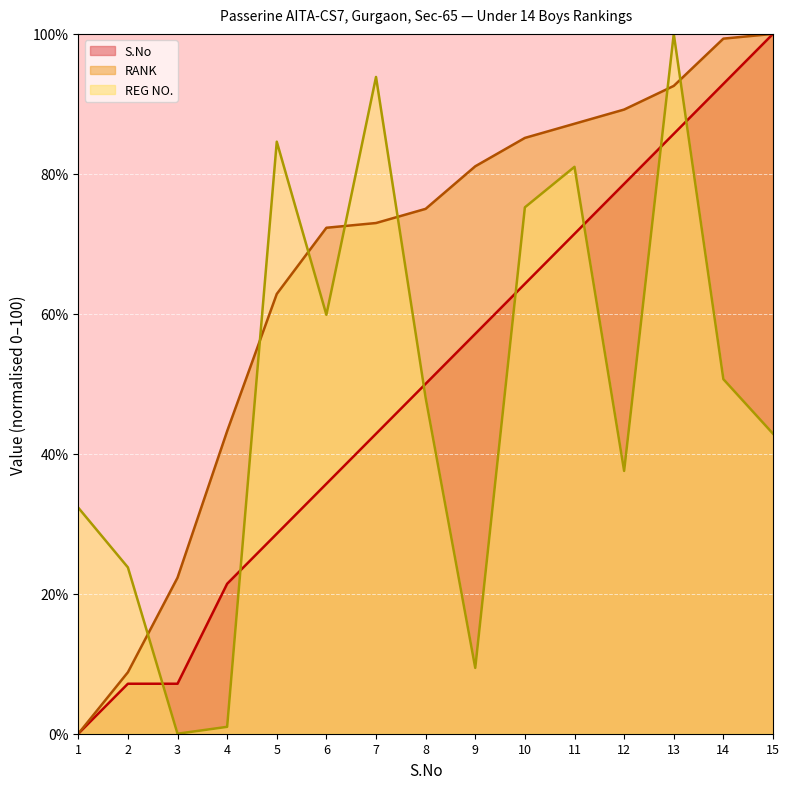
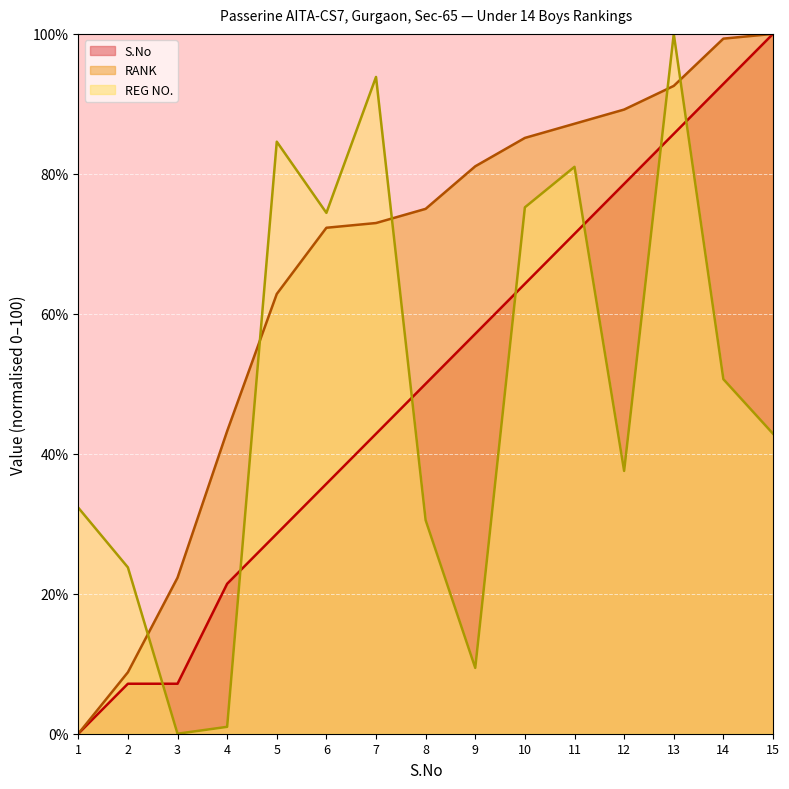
REG NO., 6: 60% -> 74%
REG NO., 8: 48% -> 31%
